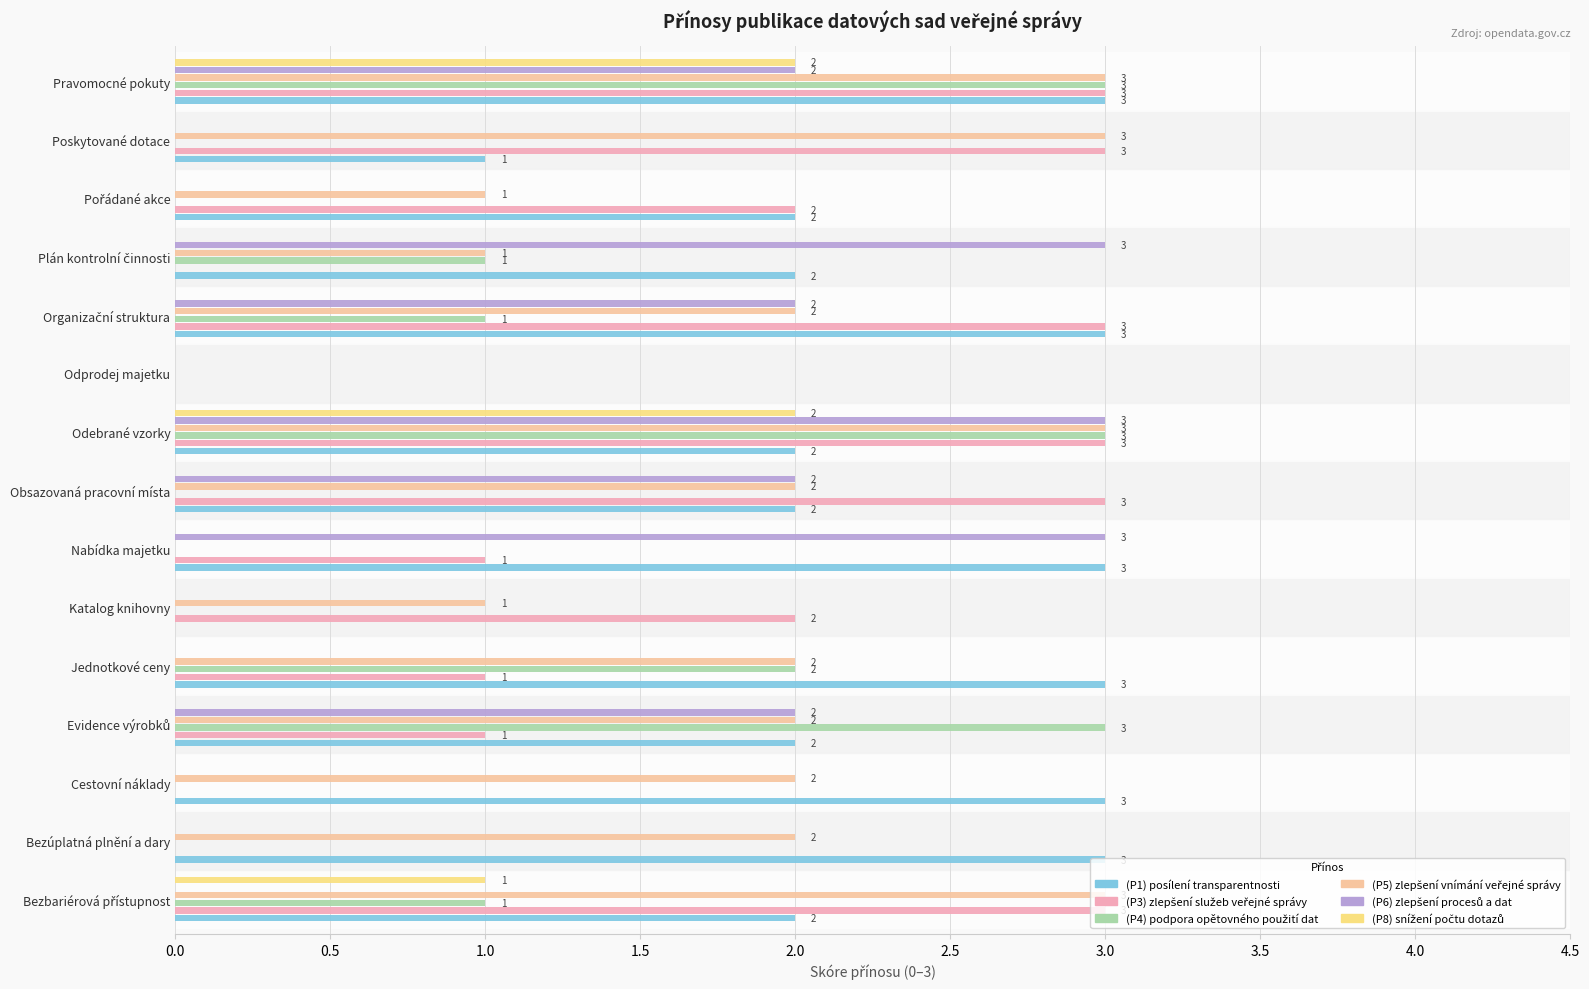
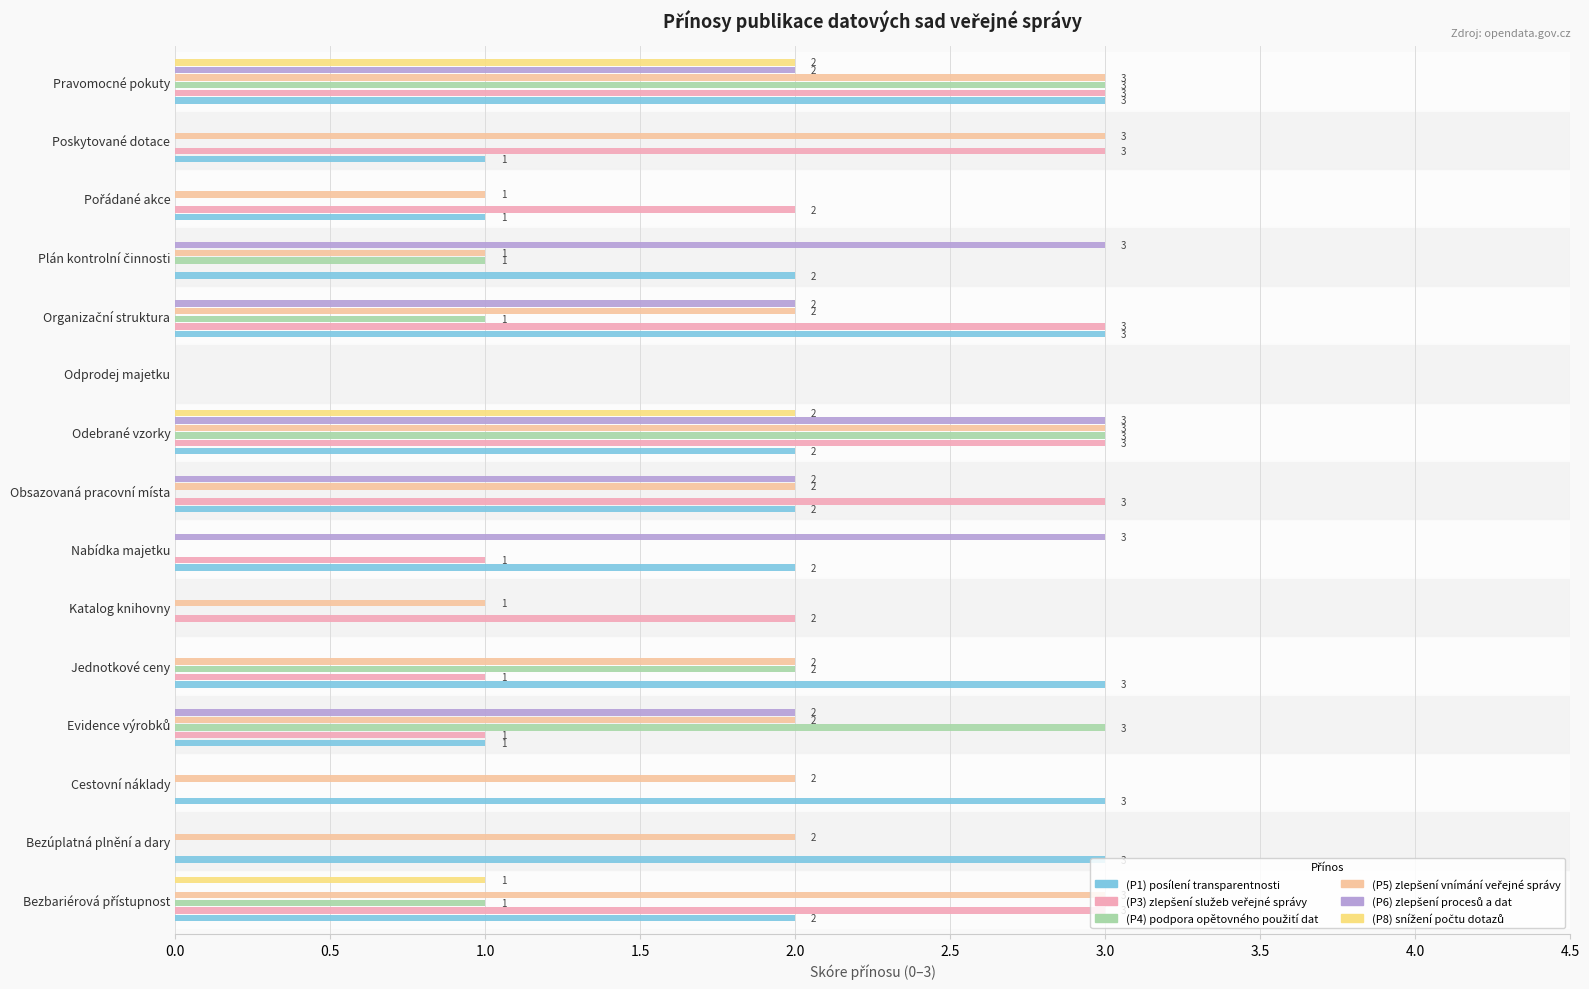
(P1) posílení transparentnosti, Pořádané akce: 2 -> 1
(P1) posílení transparentnosti, Nabídka majetku: 3 -> 2
(P1) posílení transparentnosti, Evidence výrobků: 2 -> 1
